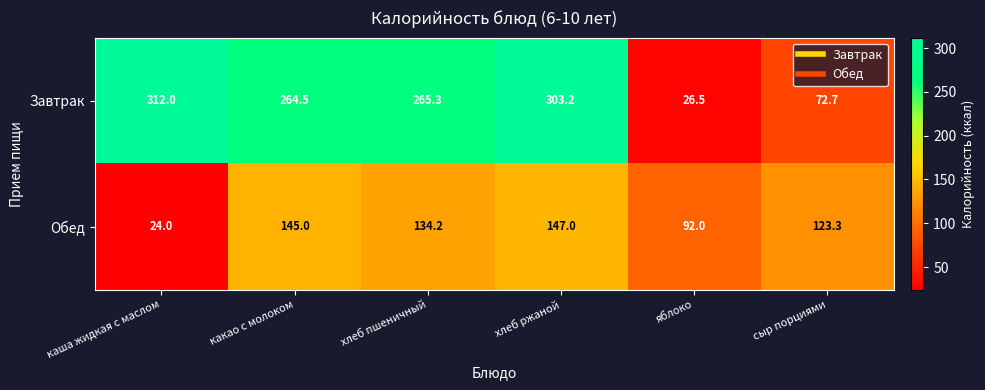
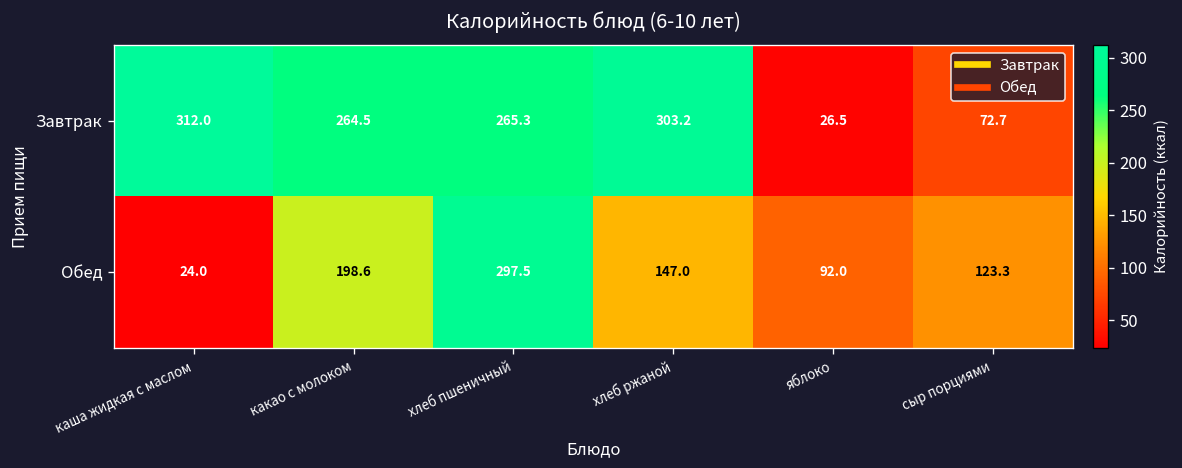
Обед, какао с молоком: 145.0 -> 198.6
Обед, хлеб пшеничный: 134.2 -> 297.5
